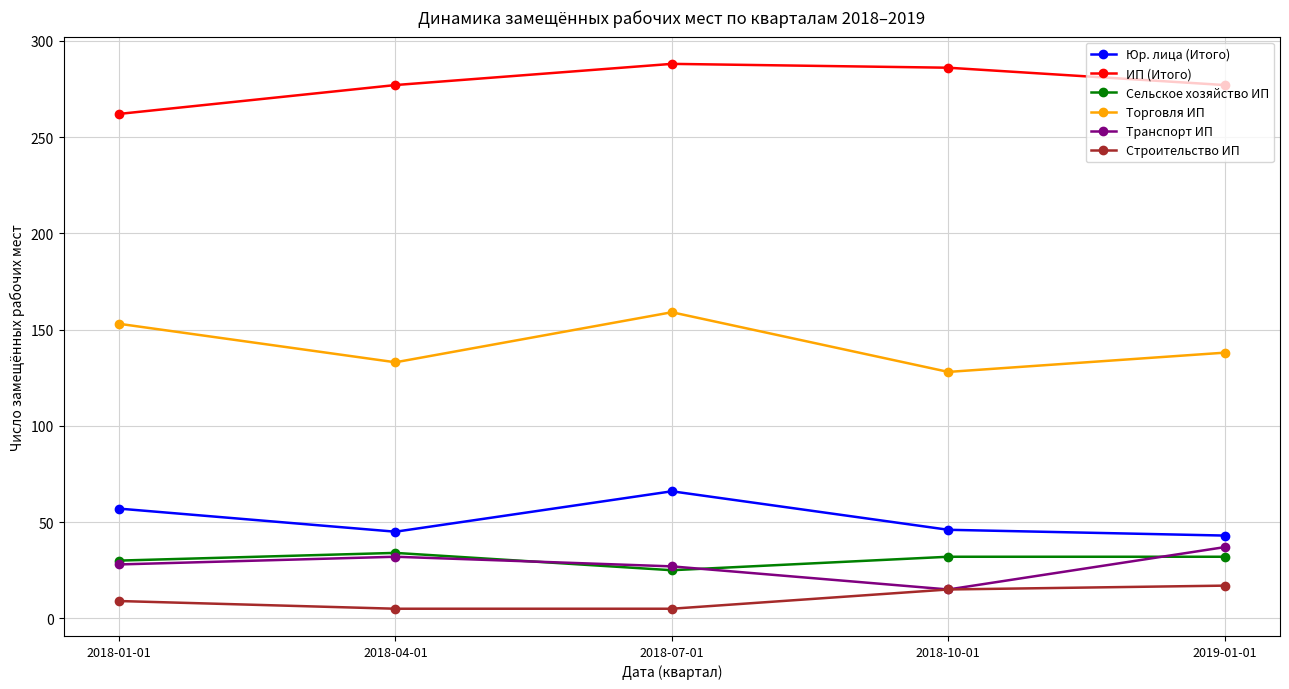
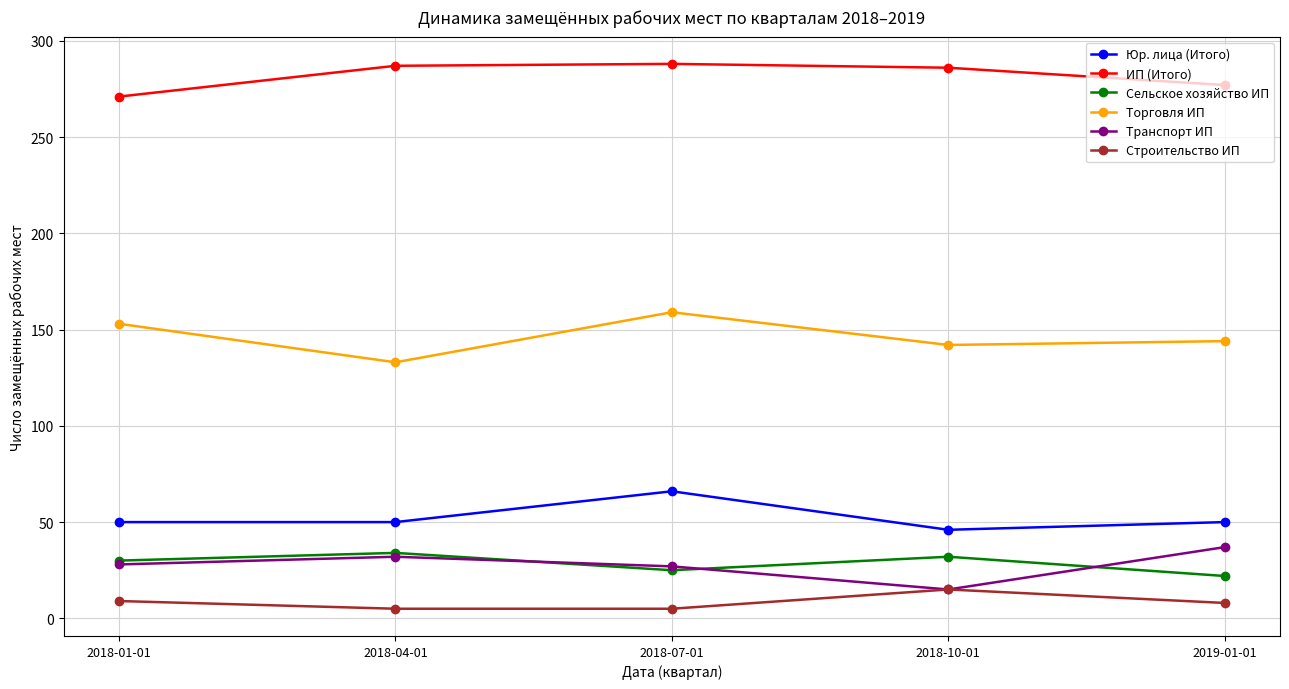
Юр. лица (Итого), 2018-01-01: 57 -> 50
ИП (Итого), 2018-01-01: 262 -> 271
Юр. лица (Итого), 2018-04-01: 45 -> 50
ИП (Итого), 2018-04-01: 277 -> 287
Торговля ИП, 2018-10-01: 128 -> 142
Юр. лица (Итого), 2019-01-01: 43 -> 50
Сельское хозяйство ИП, 2019-01-01: 32 -> 22
Торговля ИП, 2019-01-01: 138 -> 144
Строительство ИП, 2019-01-01: 17 -> 8
